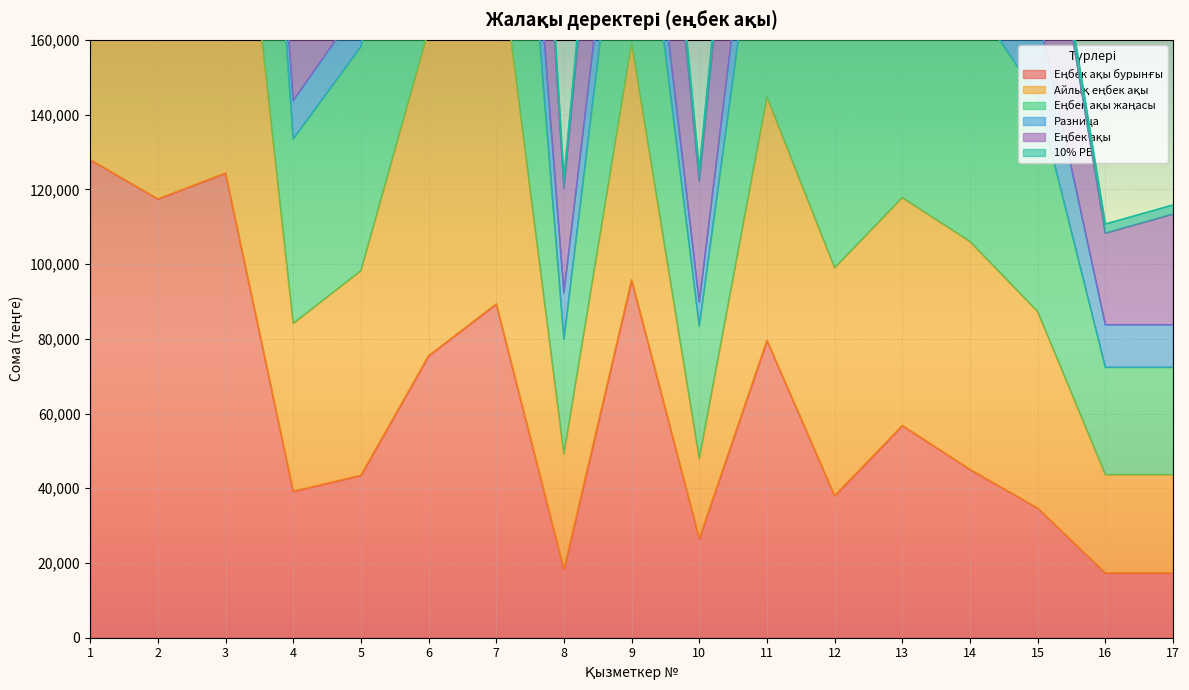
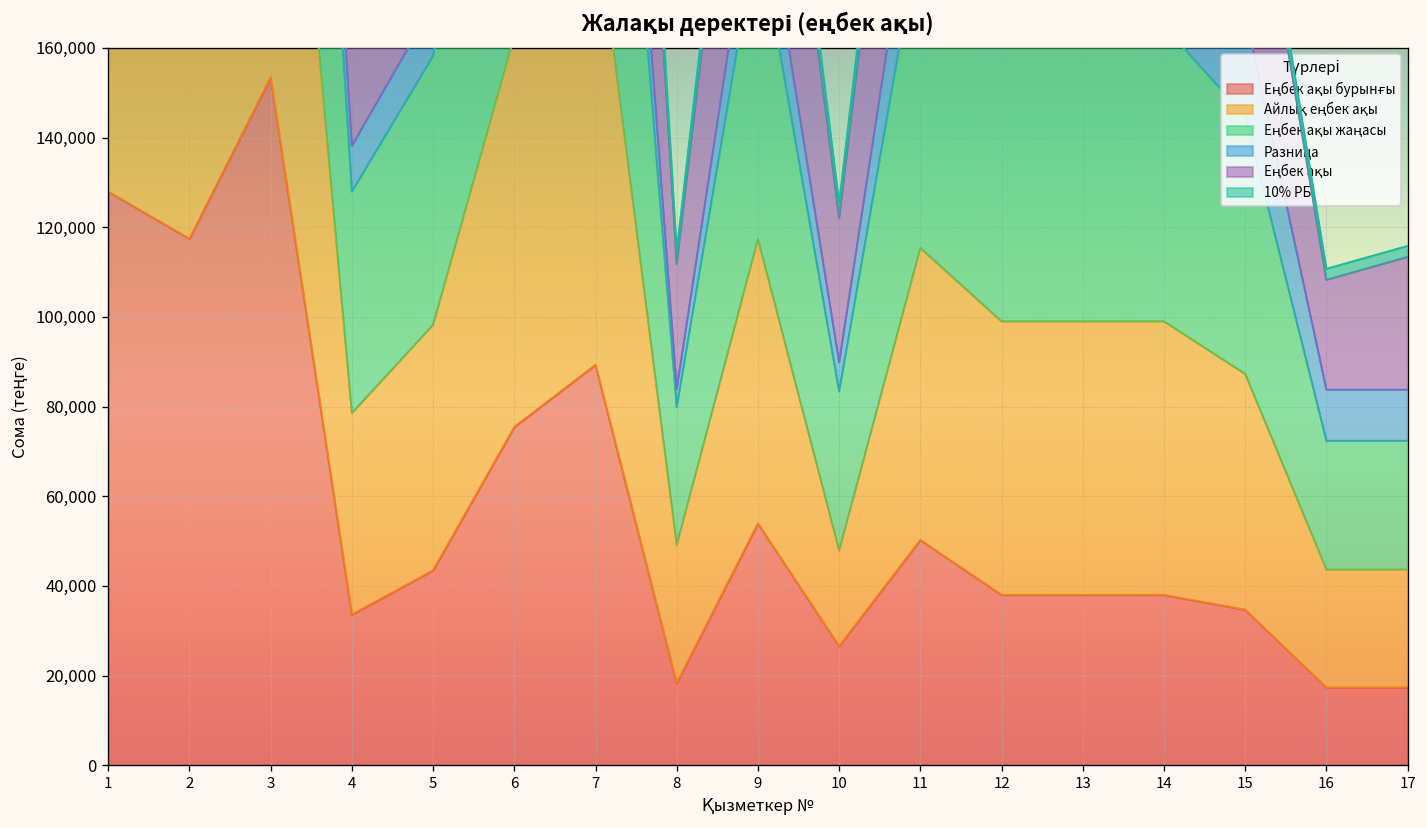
Еңбек ақы бурынғы, 3: 124,000 -> 153,000
Еңбек ақы бурынғы, 4: 39,000 -> 34,000
Разница, 8: 12,000 -> 4,000
Еңбек ақы бурынғы, 9: 96,000 -> 54,000
Еңбек ақы бурынғы, 11: 80,000 -> 50,000
Еңбек ақы бурынғы, 13: 57,000 -> 38,000
Еңбек ақы бурынғы, 14: 45,000 -> 38,000
